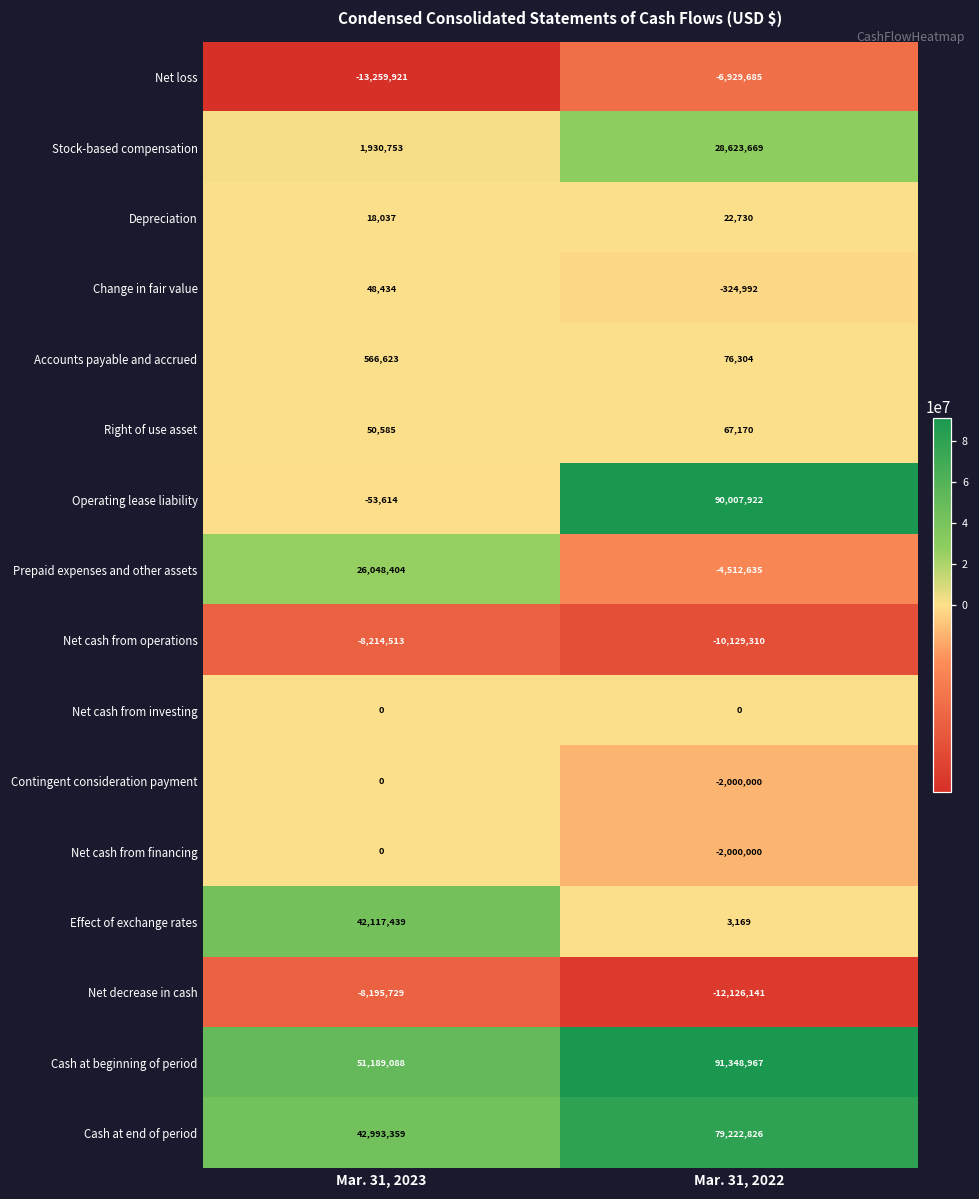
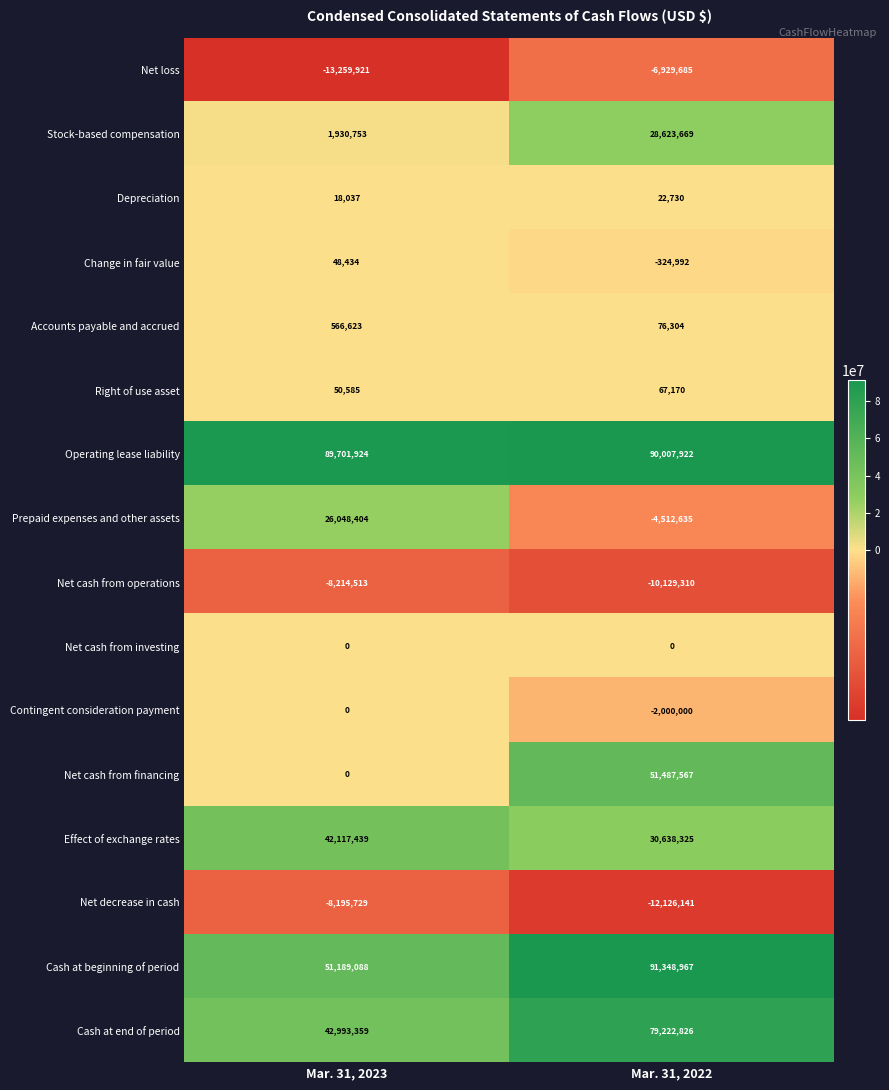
Operating lease liability, Mar. 31, 2023: -53,614 -> 89,701,924
Net cash from financing, Mar. 31, 2022: -2,000,000 -> 51,487,567
Effect of exchange rates, Mar. 31, 2022: 3,169 -> 30,638,325
